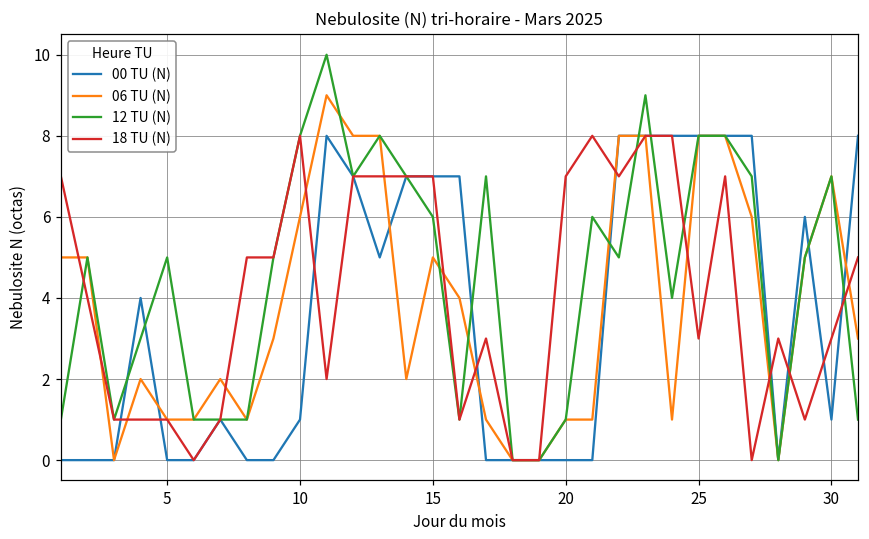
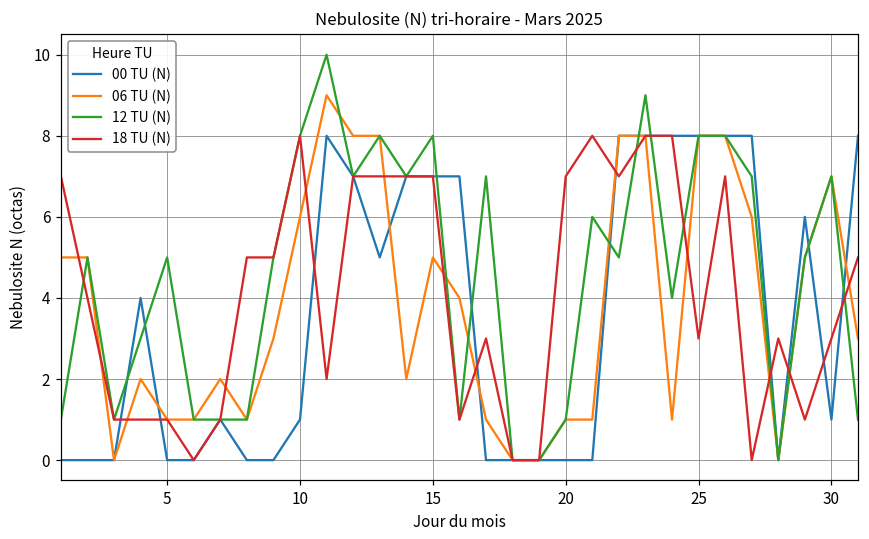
12 TU (N), 15: 6 -> 8
